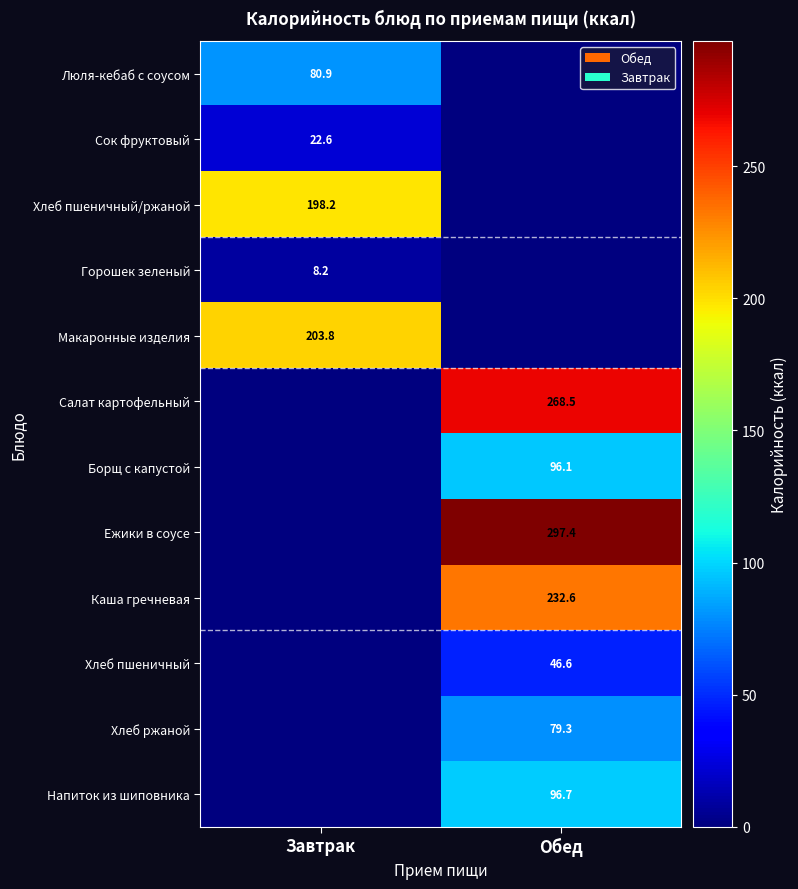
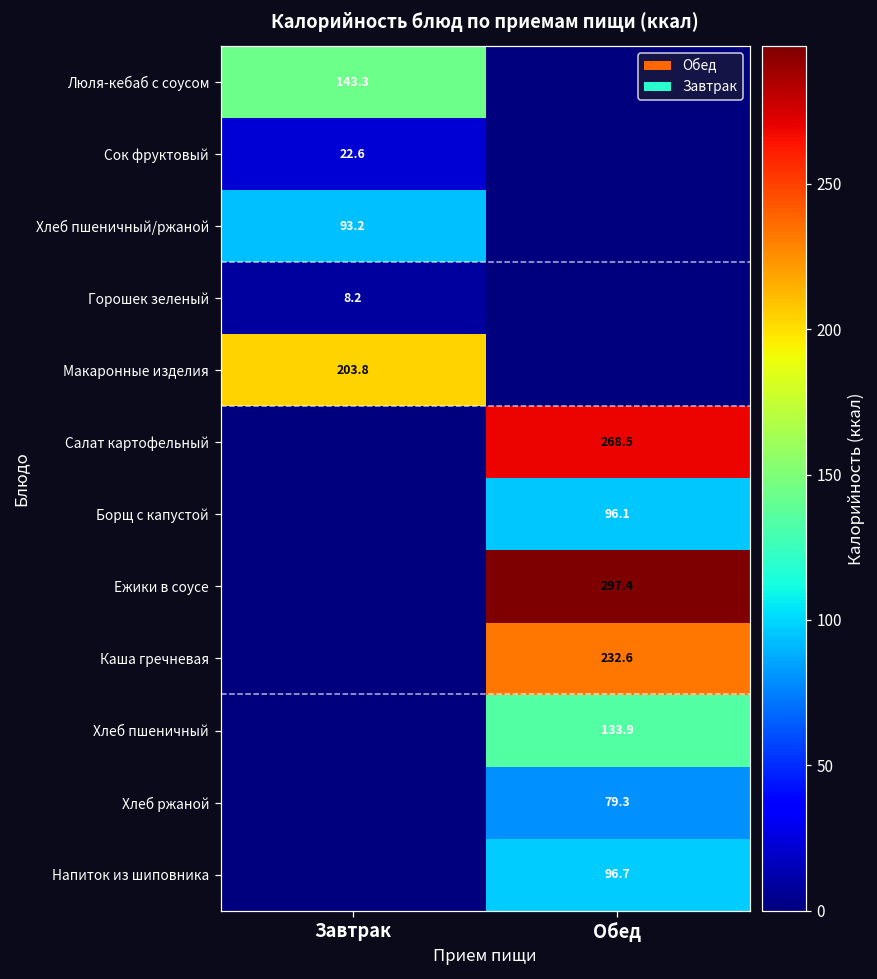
Люля-кебаб с соусом, Завтрак: 80.9 -> 143.3
Хлеб пшеничный/ржаной, Завтрак: 198.2 -> 93.2
Хлеб пшеничный, Обед: 46.6 -> 133.9
